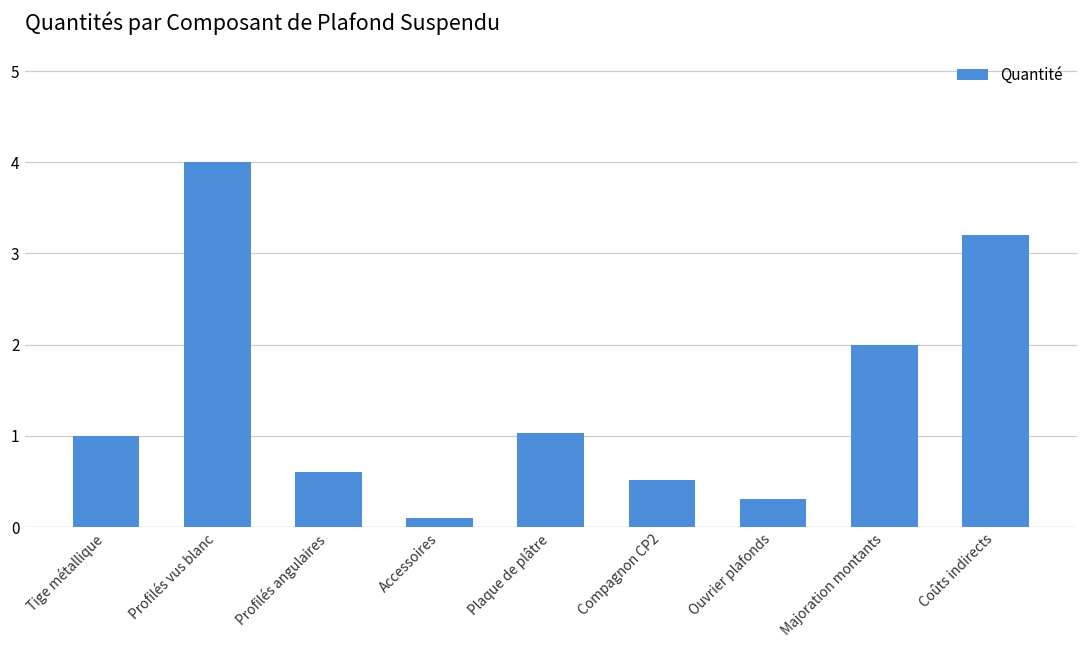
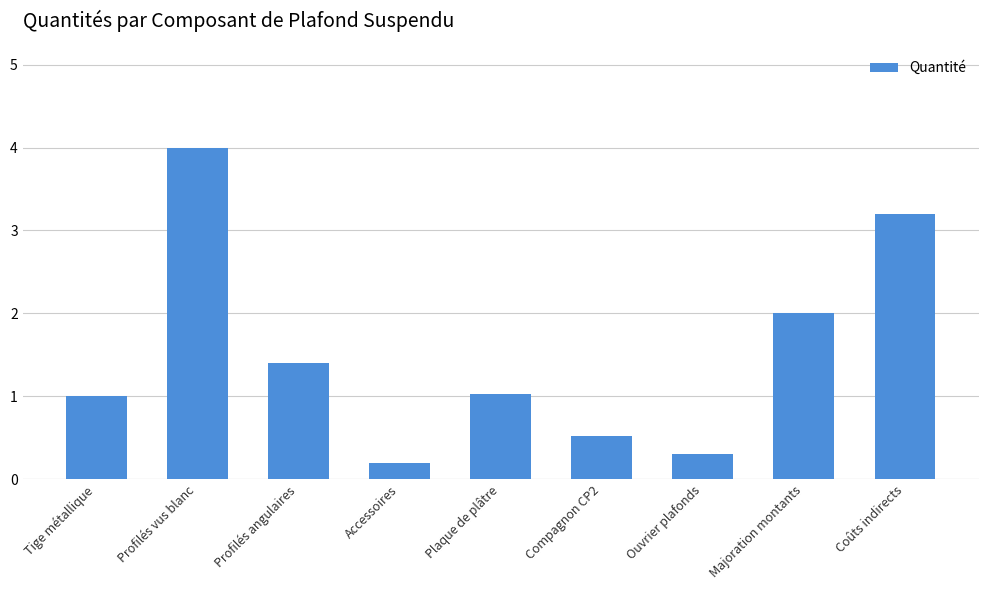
Profilés angulaires: 0.6 -> 1.4
Accessoires: 0.1 -> 0.2
